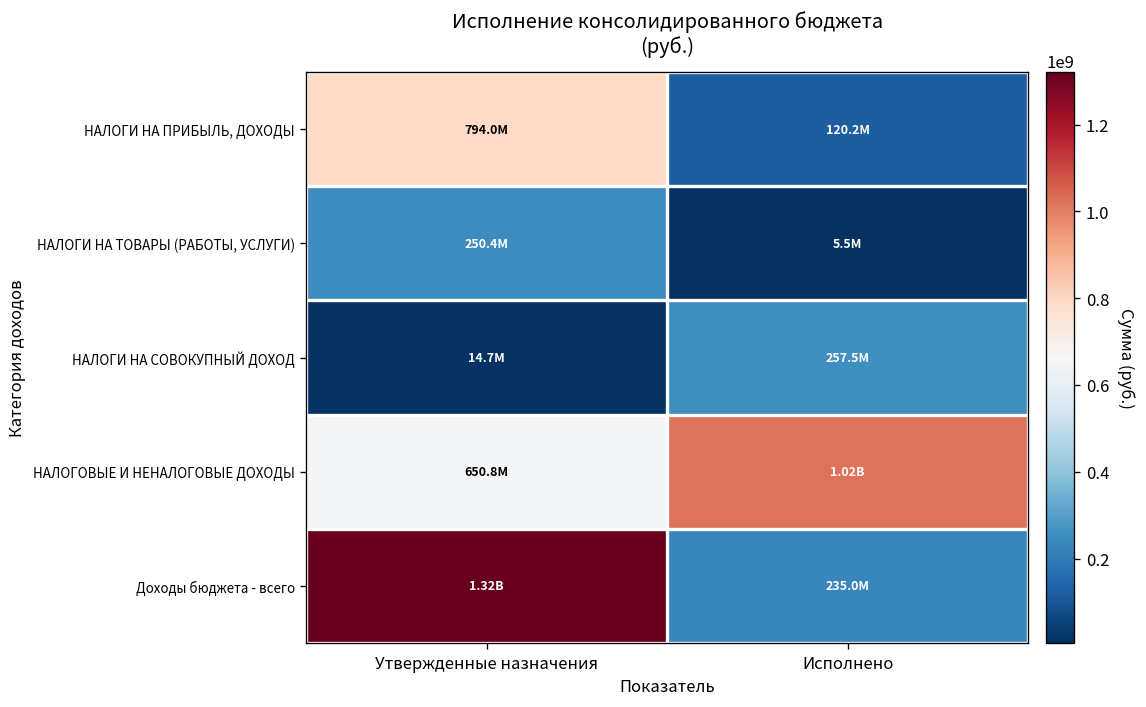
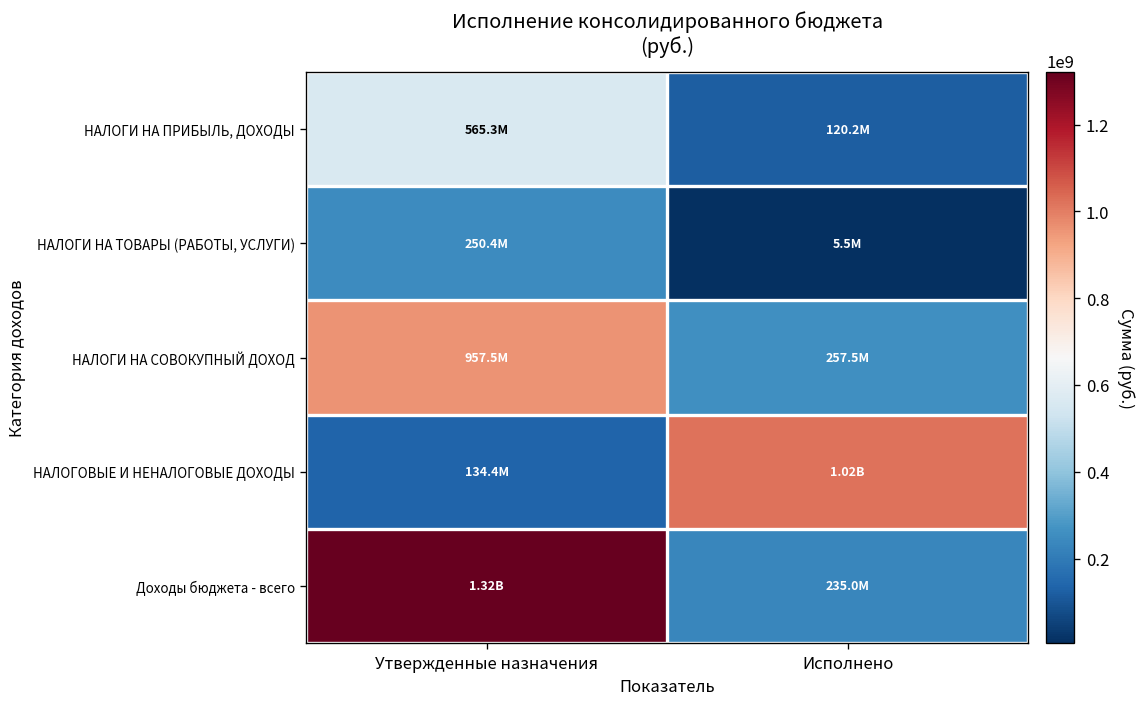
НАЛОГИ НА ПРИБЫЛЬ, ДОХОДЫ, Утвержденные назначения: 794.0M -> 565.3M
НАЛОГИ НА СОВОКУПНЫЙ ДОХОД, Утвержденные назначения: 14.7M -> 957.5M
НАЛОГОВЫЕ И НЕНАЛОГОВЫЕ ДОХОДЫ, Утвержденные назначения: 650.8M -> 134.4M
